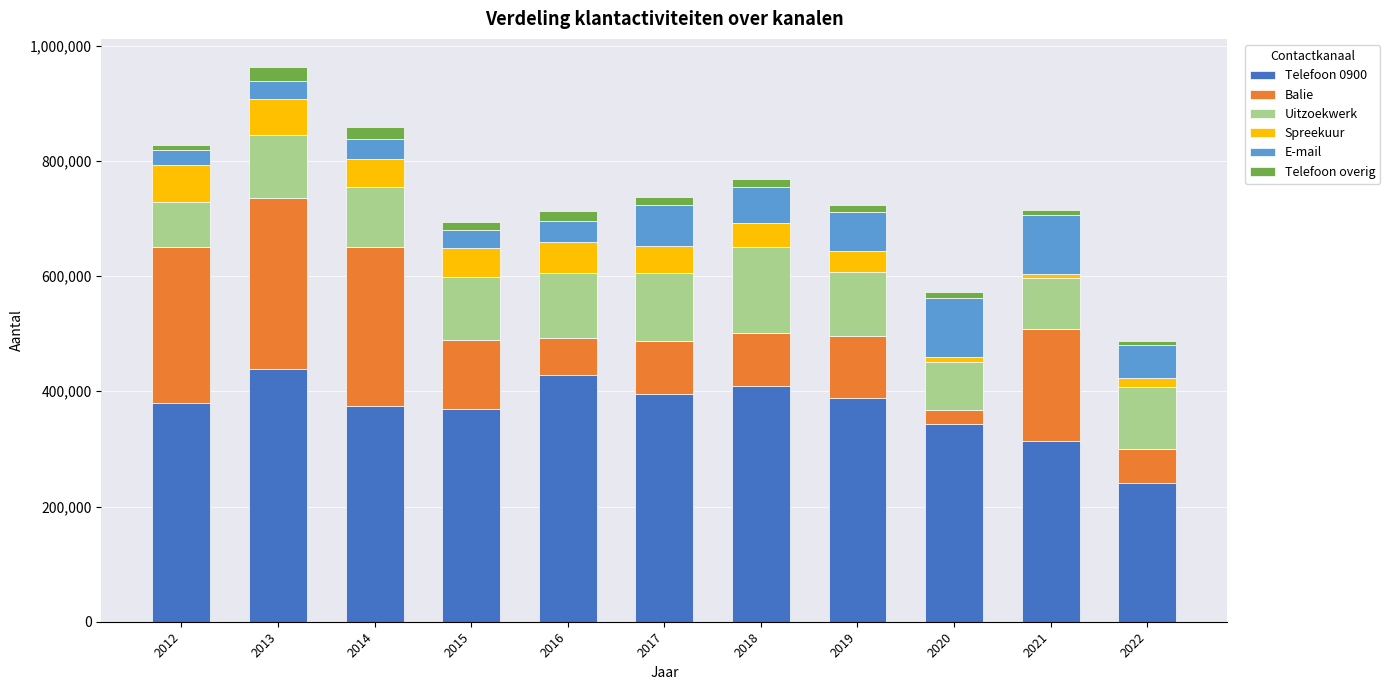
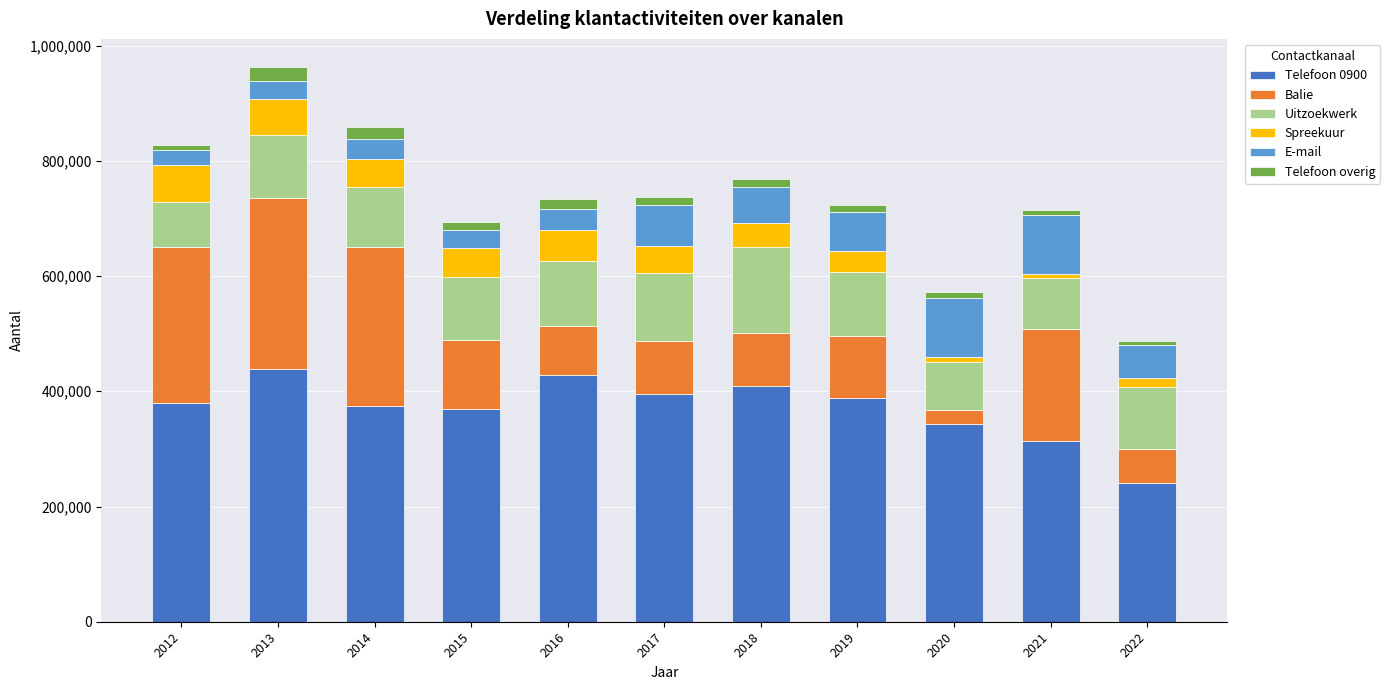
Balie, 2016: 60,000 -> 90,000
